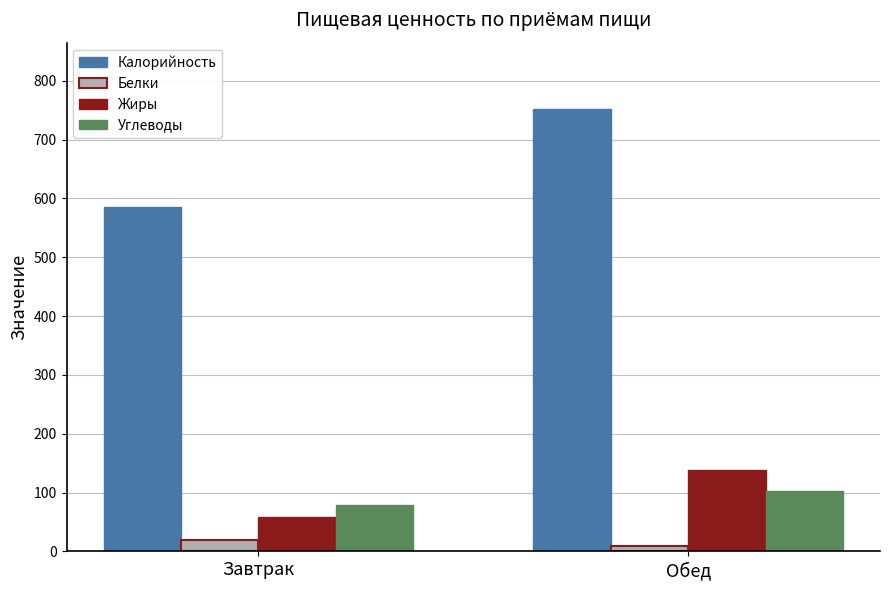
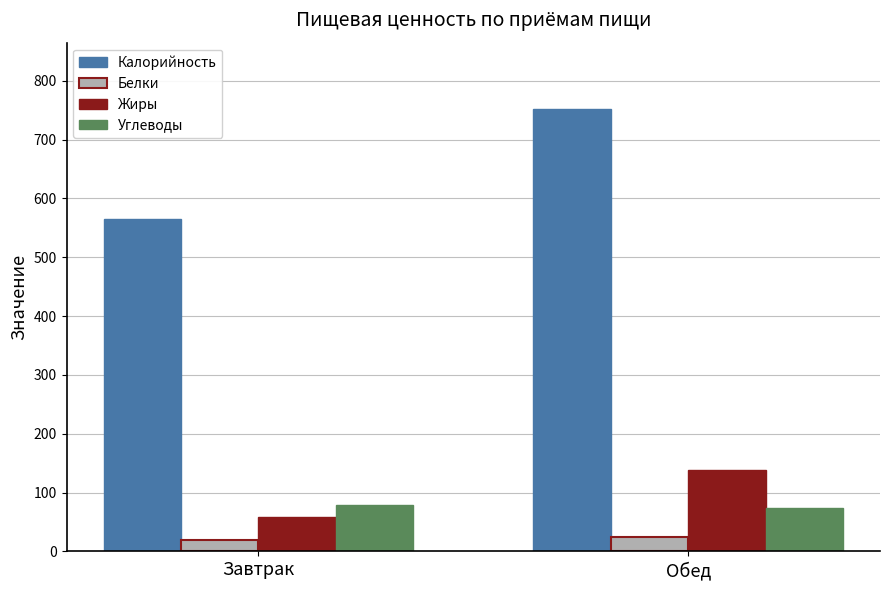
Калорийность, Завтрак: 590 -> 570
Белки, Обед: 10 -> 30
Углеводы, Обед: 100 -> 70
